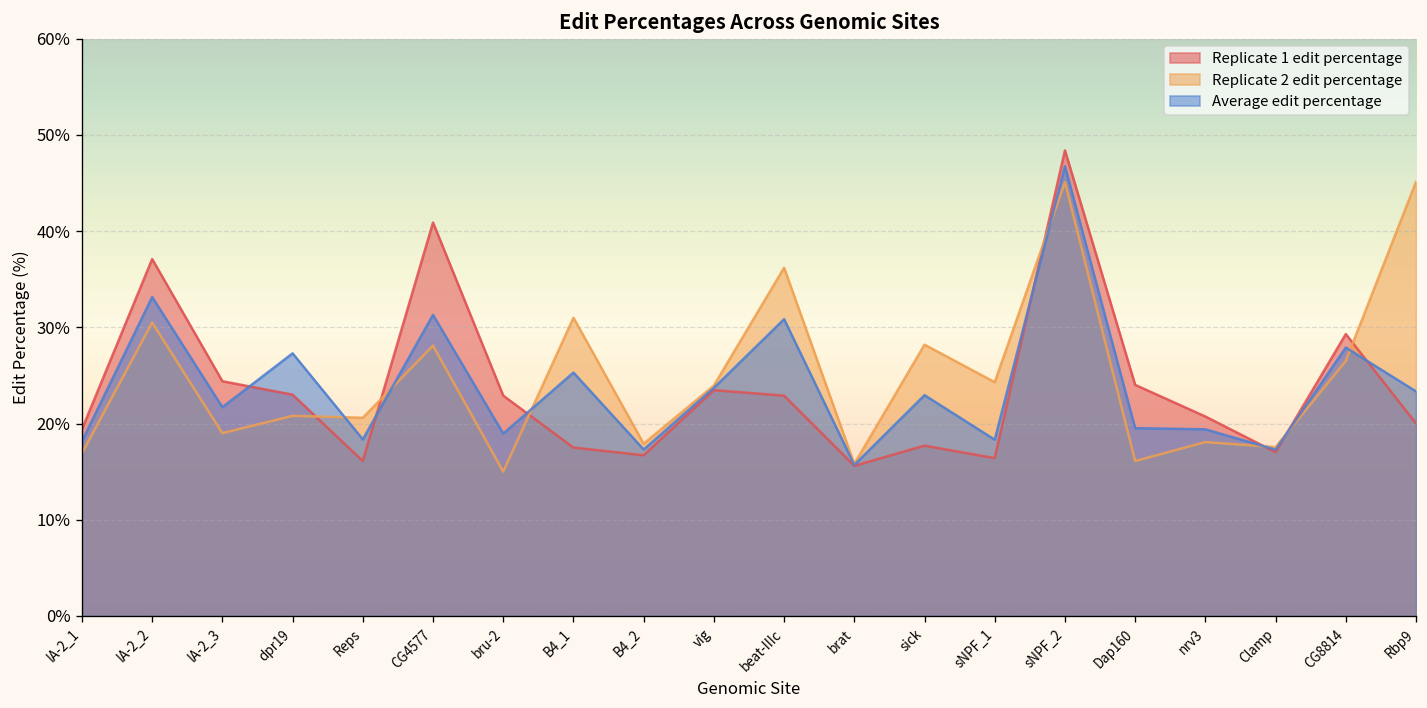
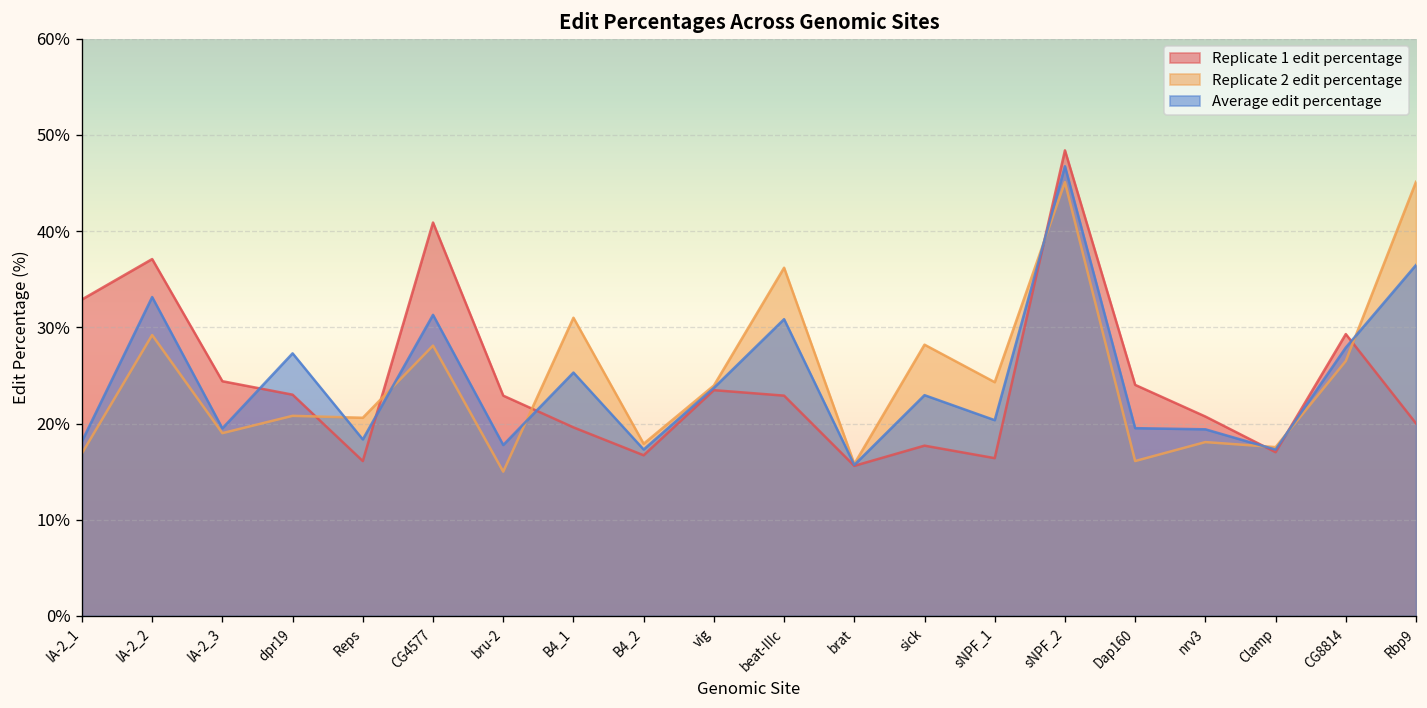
Replicate 1 edit percentage, IA-2_1: 19% -> 33%
Replicate 2 edit percentage, IA-2_2: 31% -> 29%
Average edit percentage, IA-2_3: 22% -> 20%
Average edit percentage, bru-2: 19% -> 18%
Replicate 1 edit percentage, B4_1: 18% -> 20%
Average edit percentage, sNPF_1: 18% -> 20%
Average edit percentage, Rbp9: 23% -> 36%
